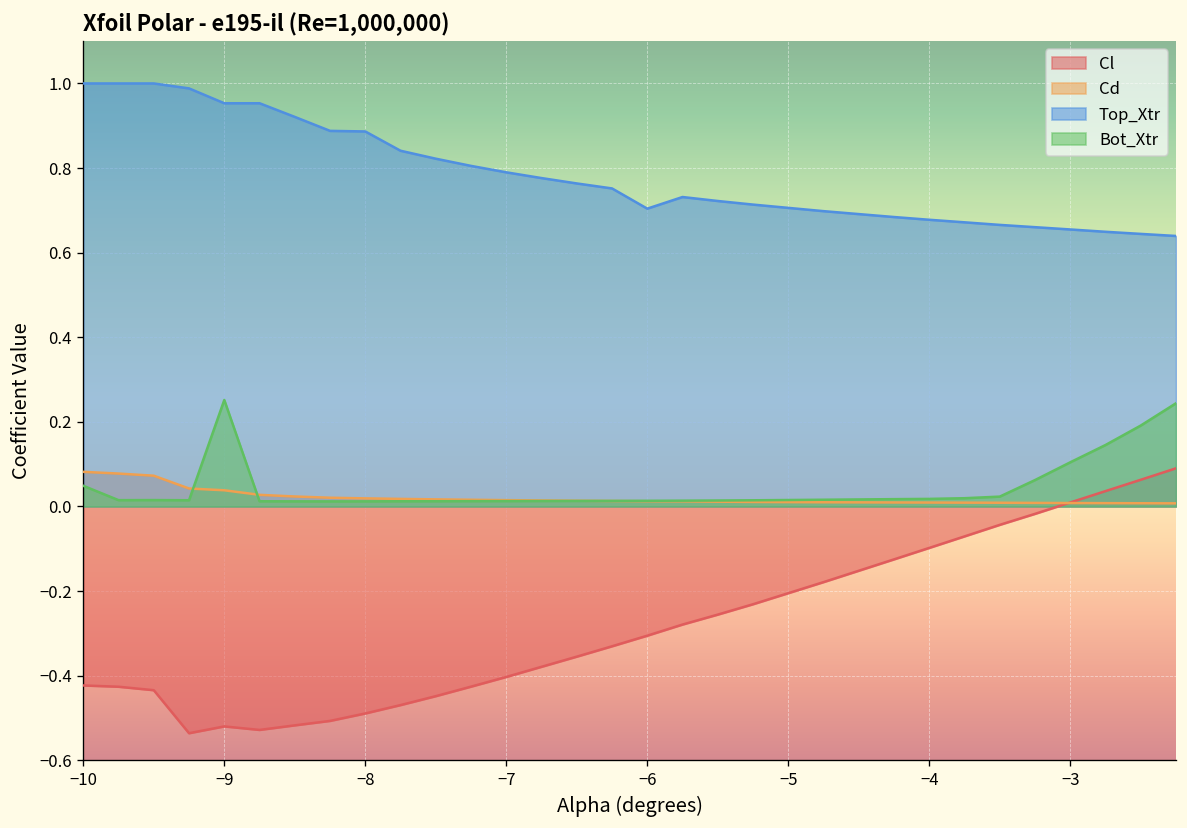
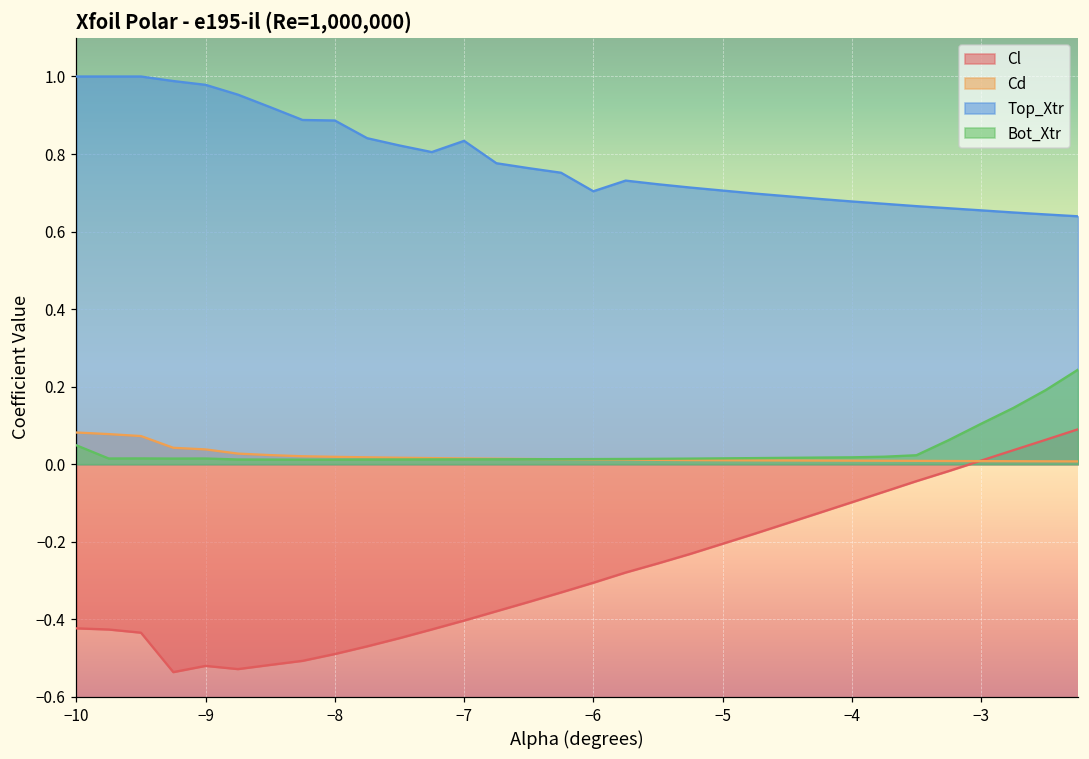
Top_Xtr, −9: 0.95 -> 0.98
Bot_Xtr, −9: 0.25 -> 0.01
Top_Xtr, −7: 0.79 -> 0.83
